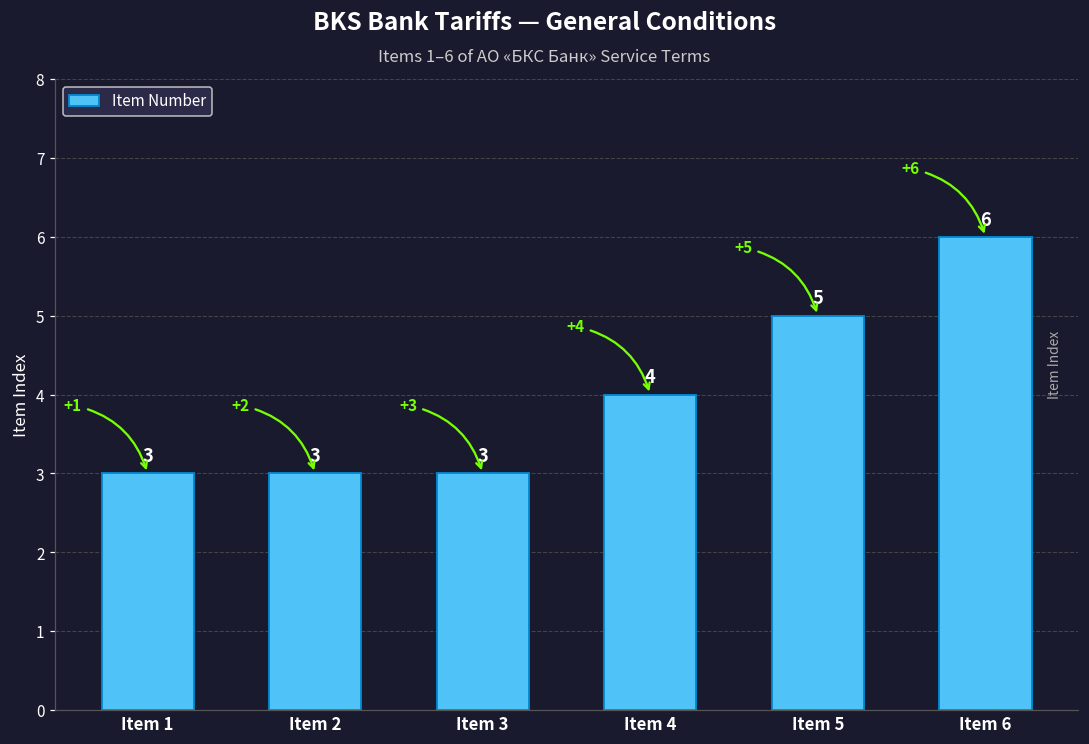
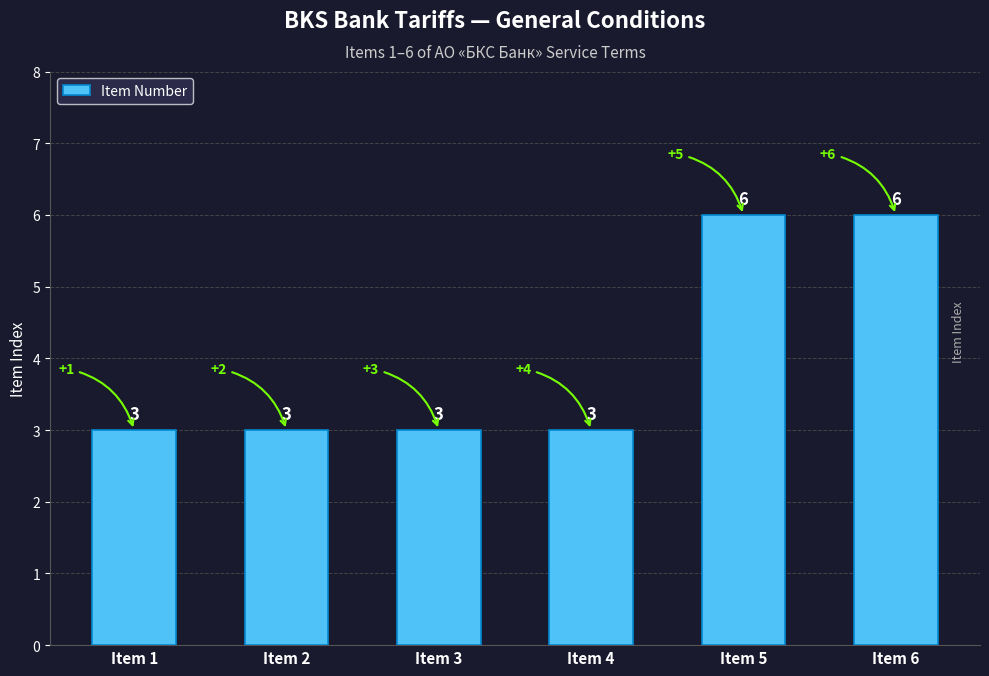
Item 4: 4 -> 3
Item 5: 5 -> 6
